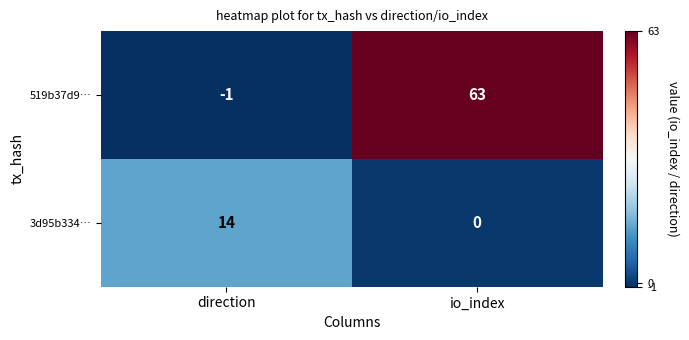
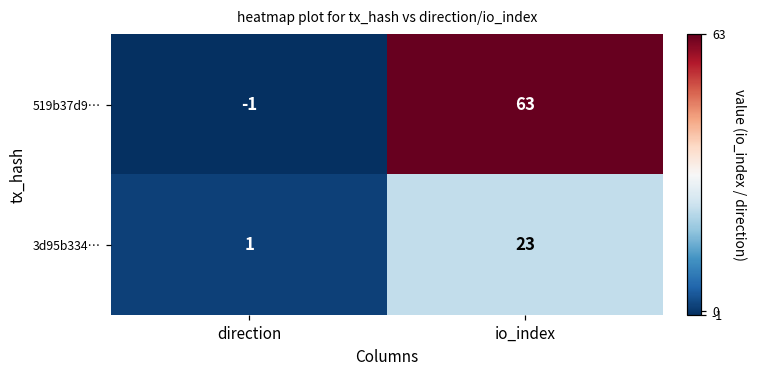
3d95b334…, direction: 14 -> 1
3d95b334…, io_index: 0 -> 23
